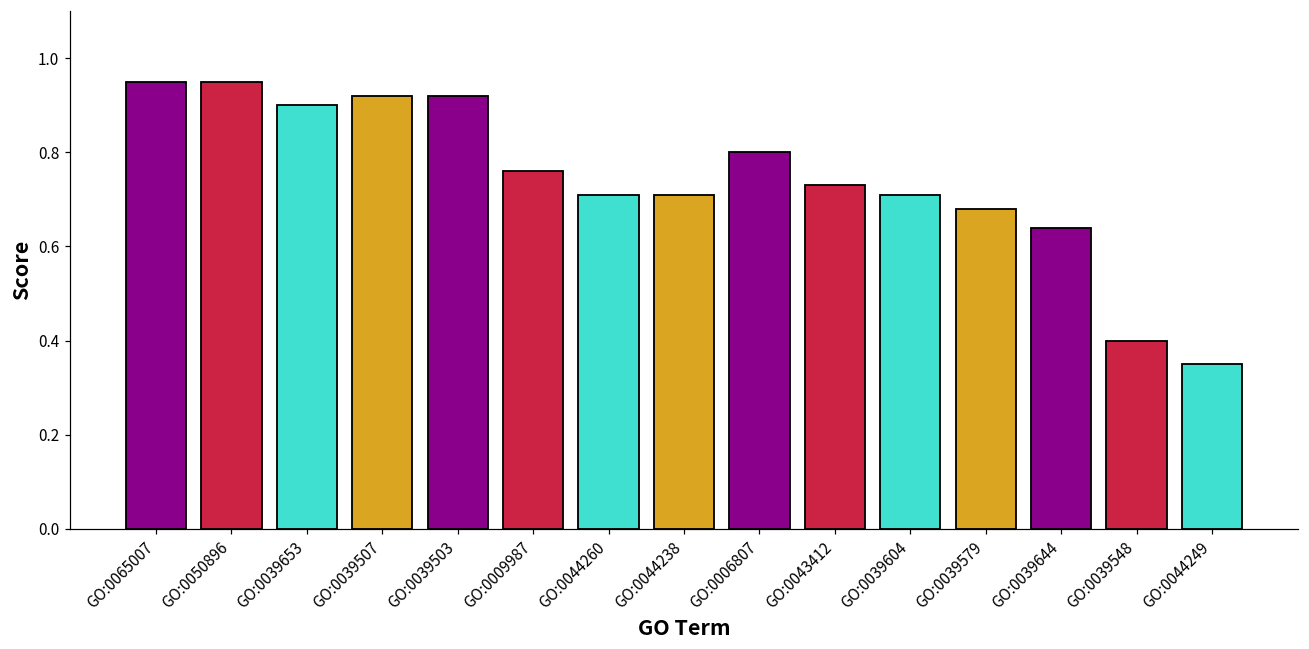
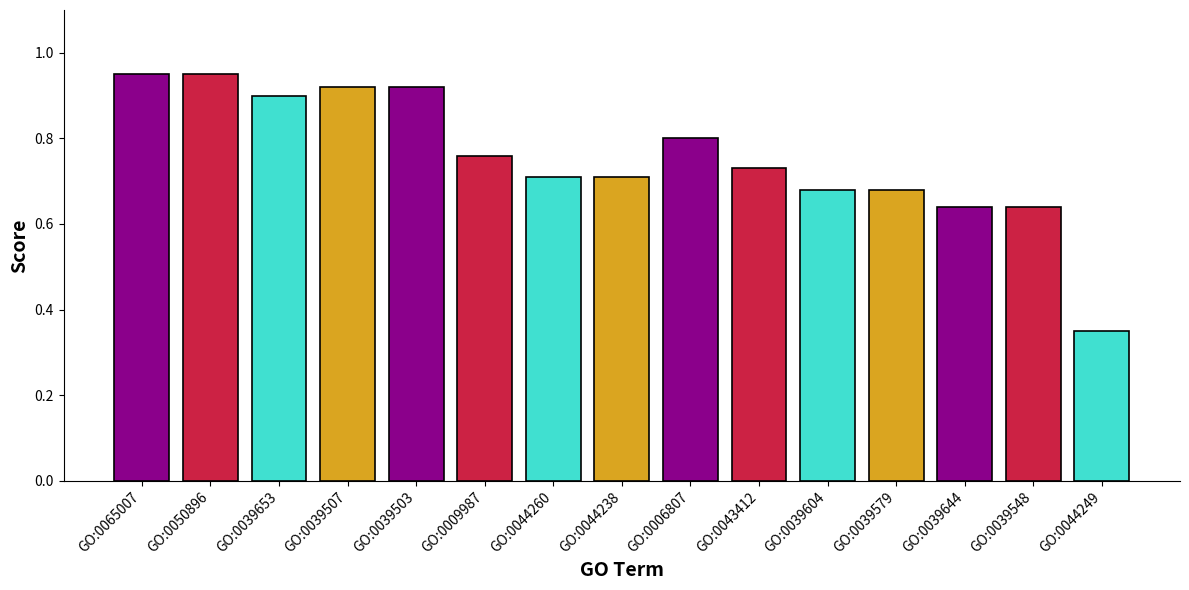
GO:0039604: 0.71 -> 0.68
GO:0039548: 0.40 -> 0.64
